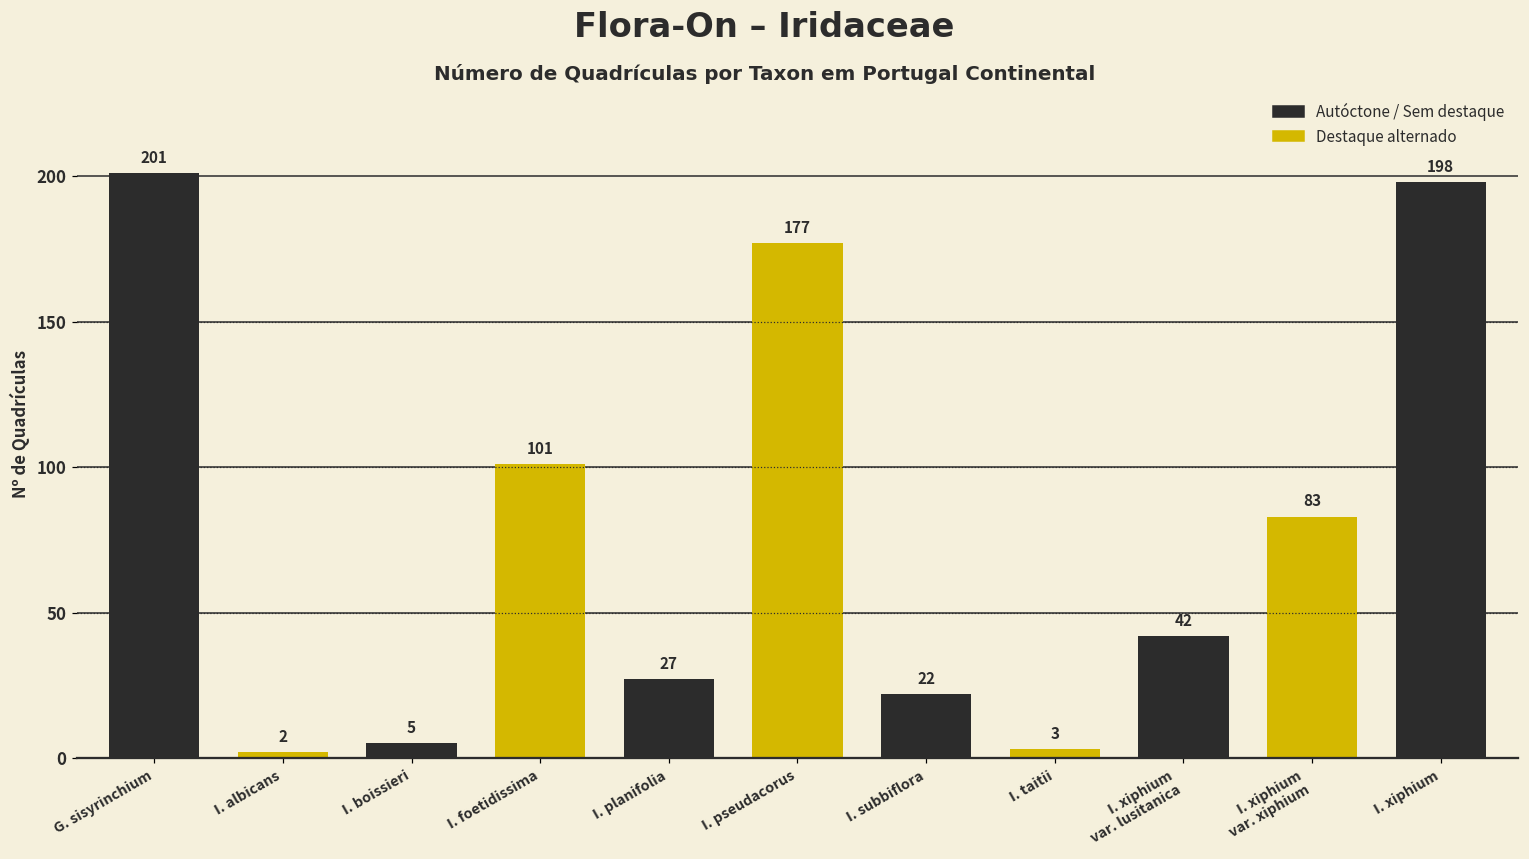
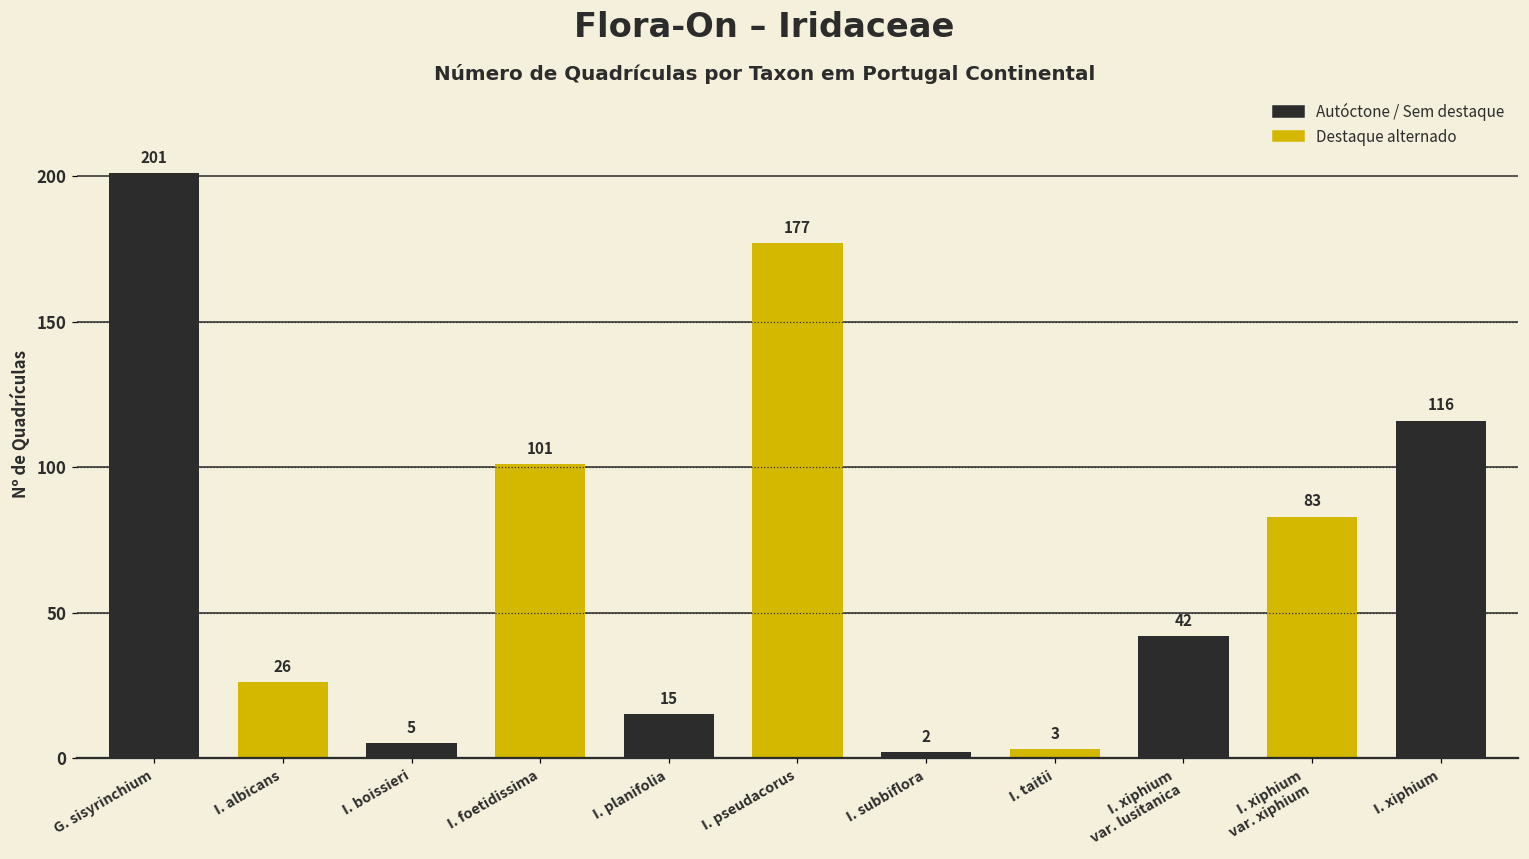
I. albicans: 2 -> 26
I. planifolia: 27 -> 15
I. subbiflora: 22 -> 2
I. xiphium: 198 -> 116
